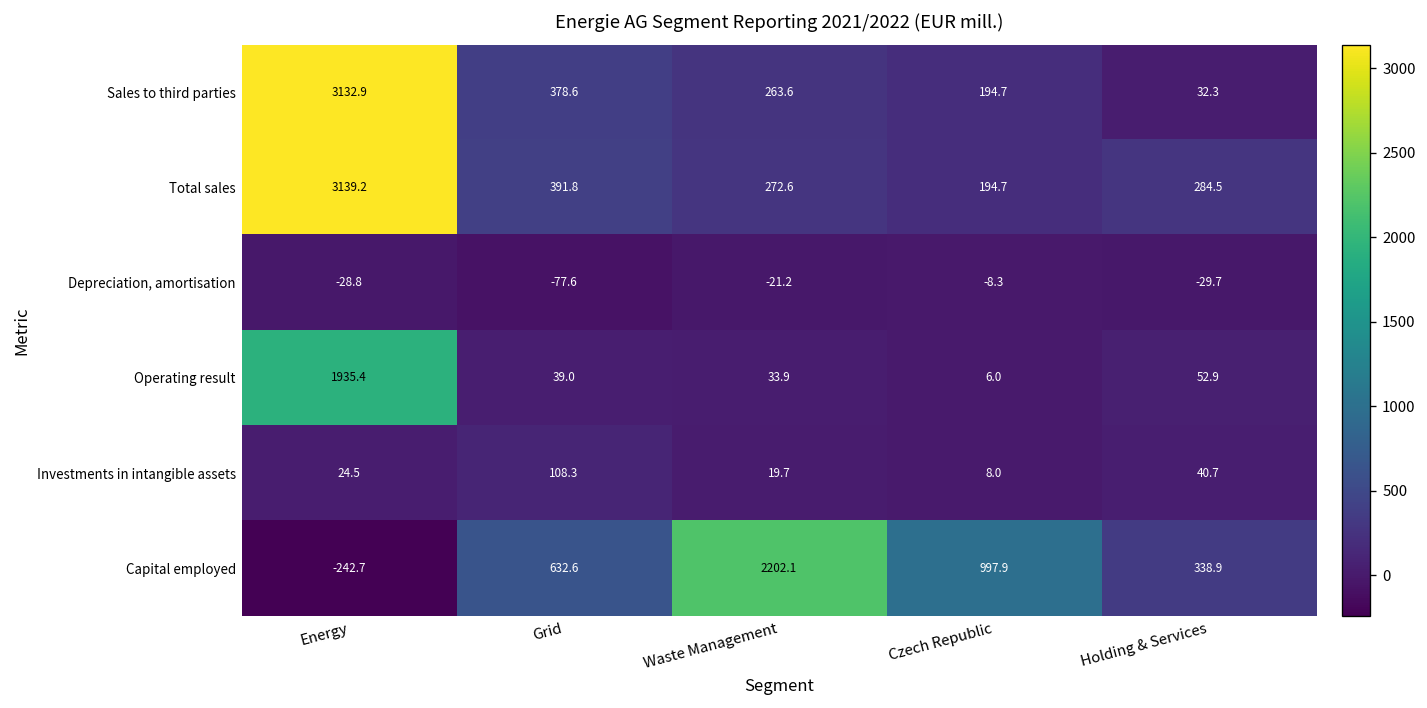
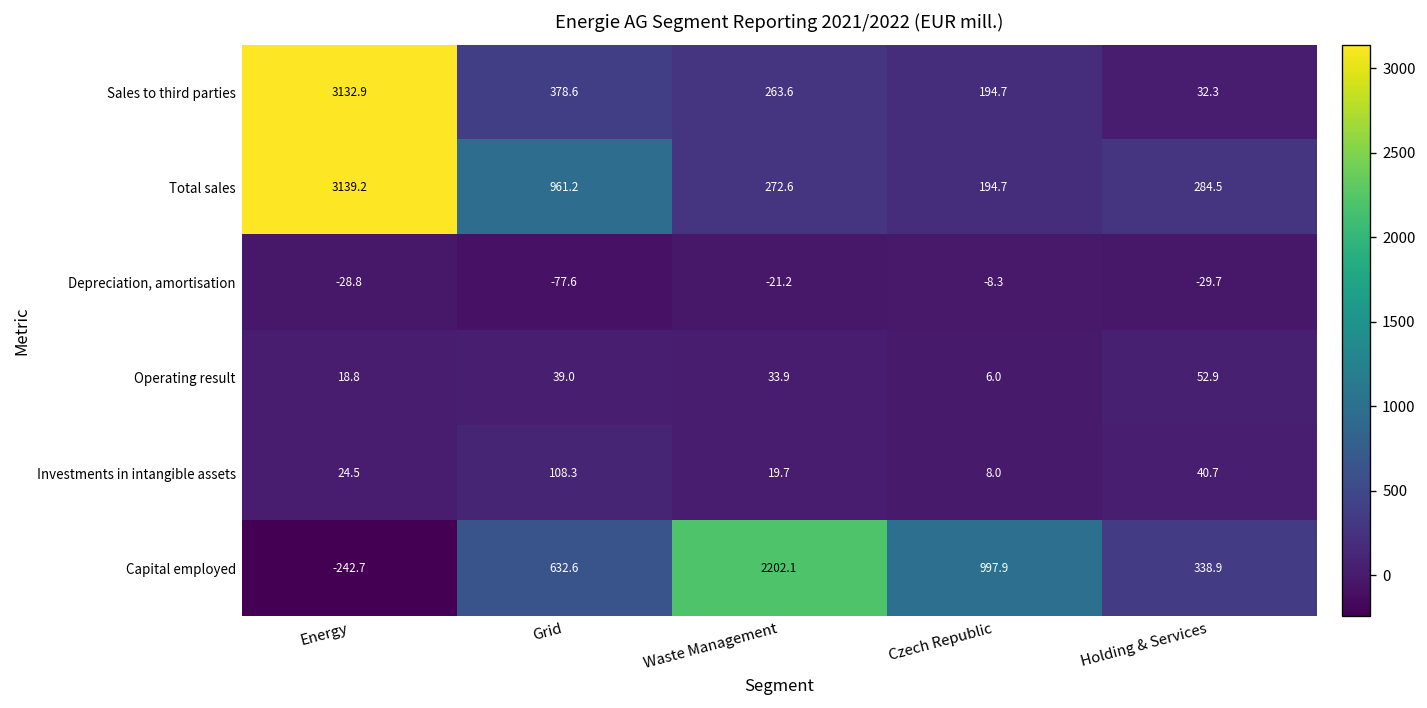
Total sales, Grid: 391.8 -> 961.2
Operating result, Energy: 1935.4 -> 18.8
